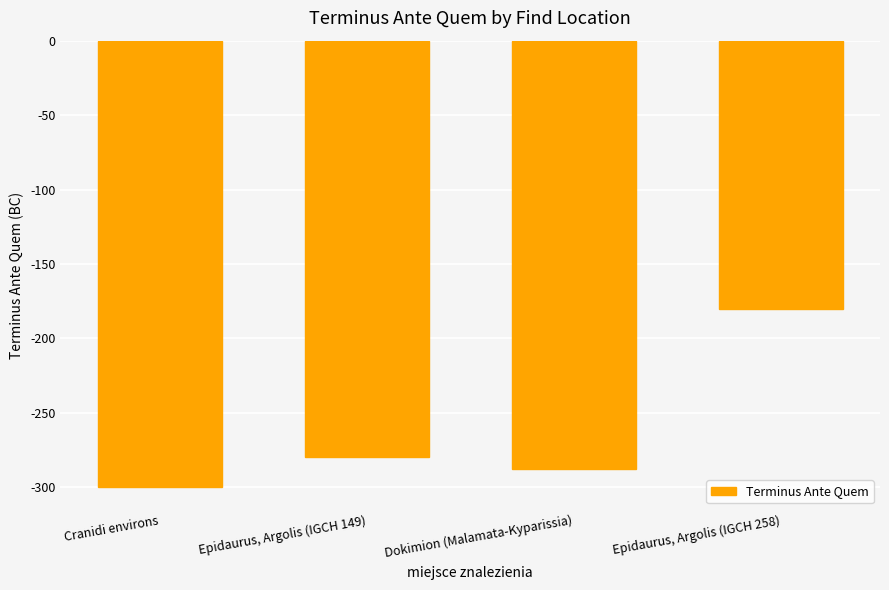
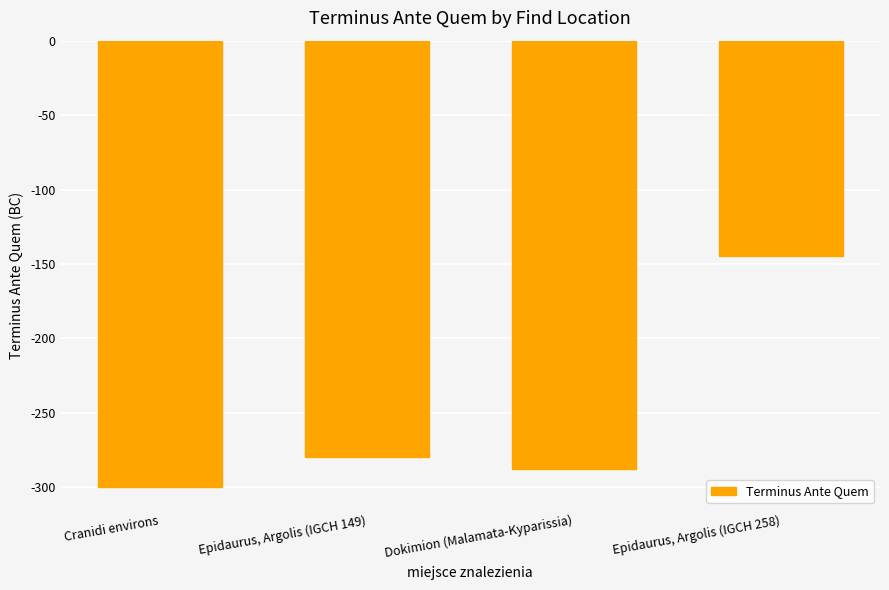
Epidaurus, Argolis (IGCH 258): -180 -> -145
